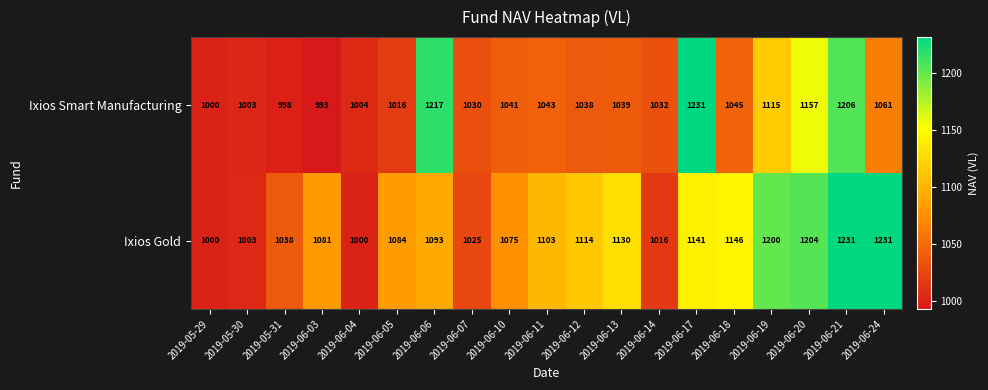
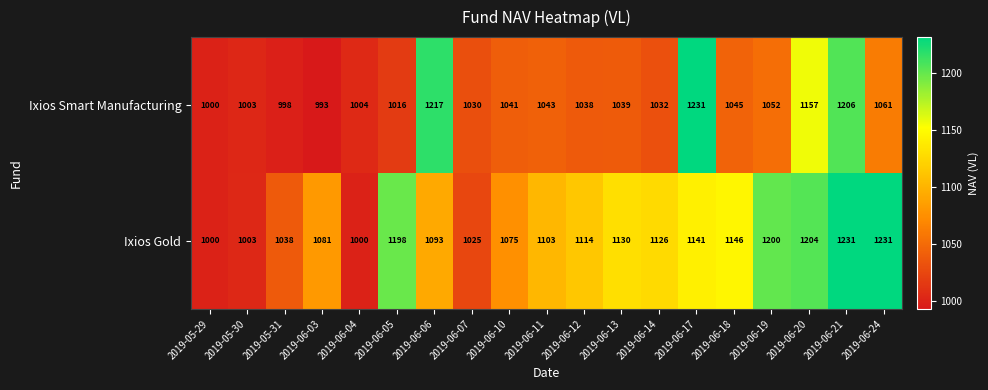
Ixios Smart Manufacturing, 2019-06-19: 1115 -> 1052
Ixios Gold, 2019-06-05: 1084 -> 1198
Ixios Gold, 2019-06-14: 1016 -> 1126
